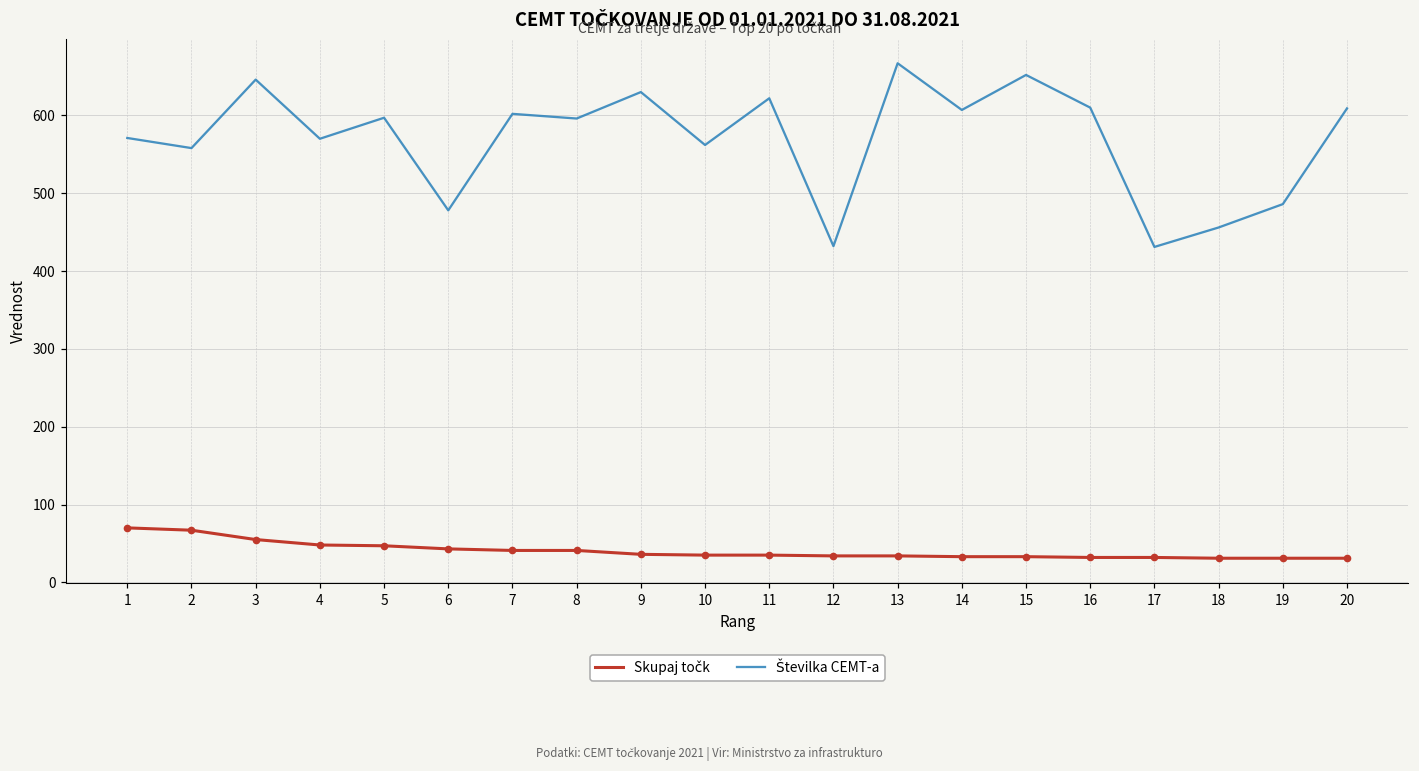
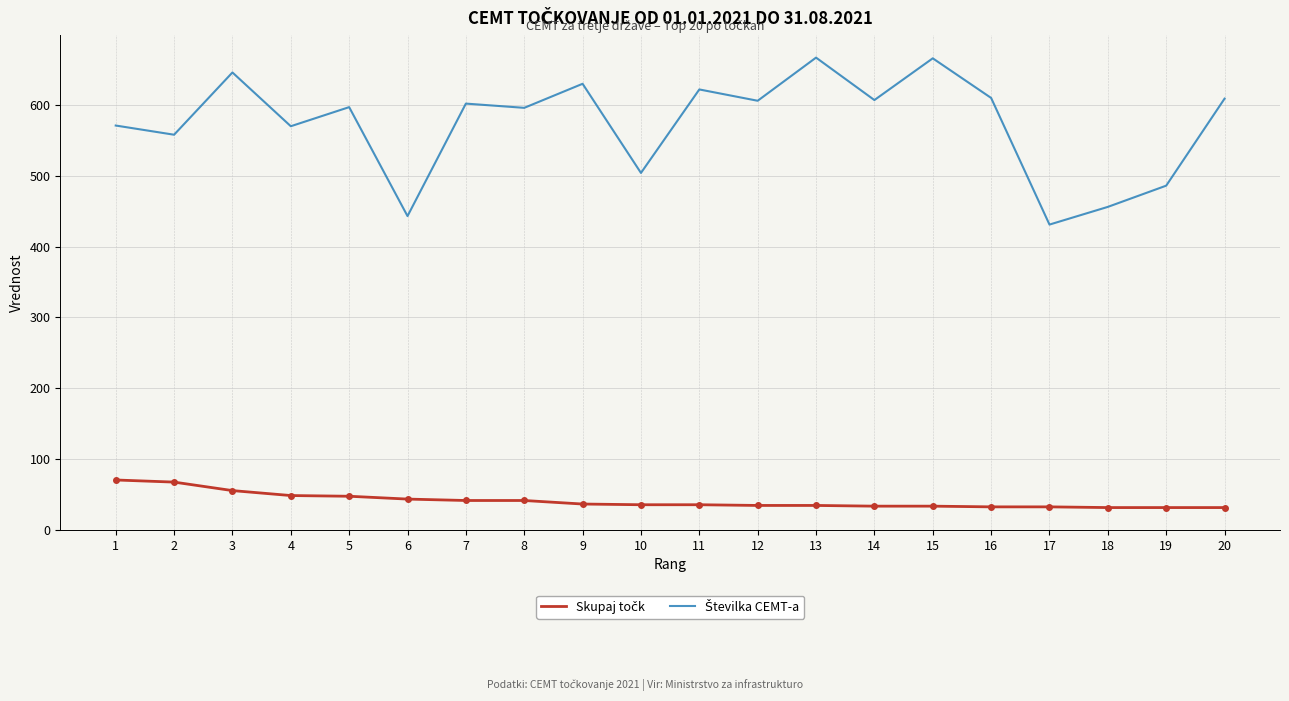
Številka CEMT-a, 6: 480 -> 440
Številka CEMT-a, 10: 560 -> 500
Številka CEMT-a, 12: 430 -> 610
Številka CEMT-a, 15: 650 -> 670
